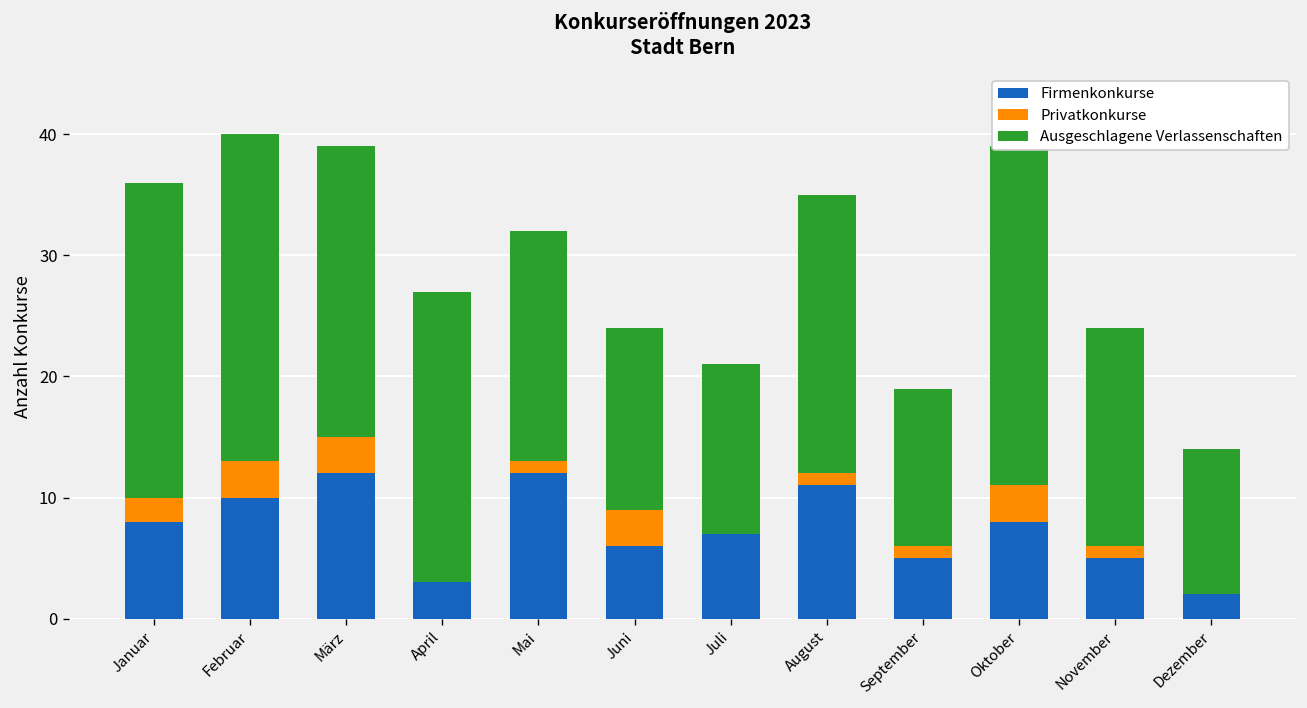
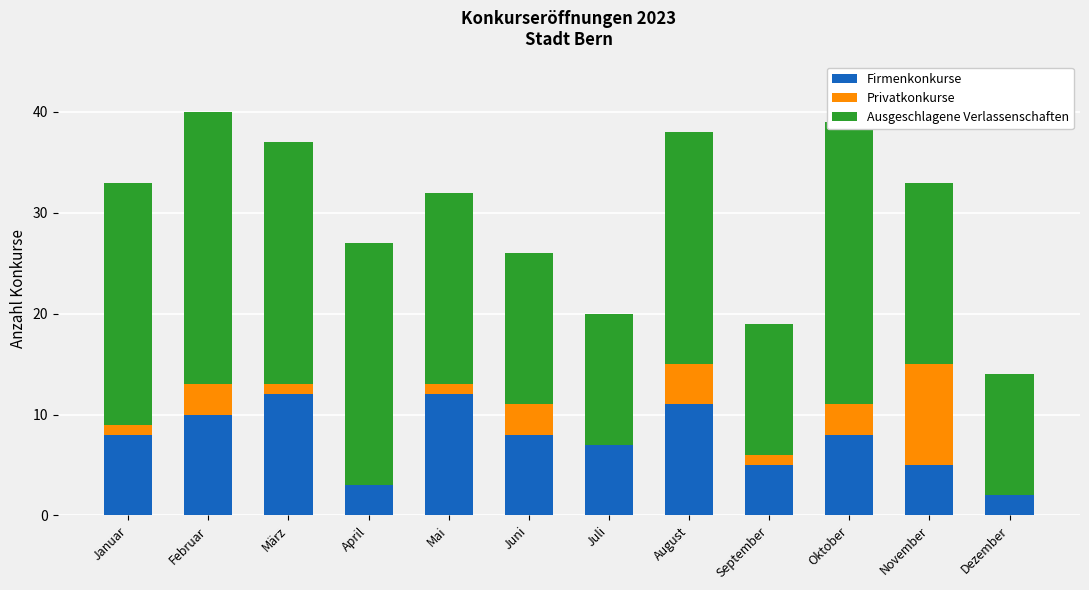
Privatkonkurse, Januar: 2 -> 1
Ausgeschlagene Verlassenschaften, Januar: 26 -> 24
Privatkonkurse, März: 3 -> 1
Firmenkonkurse, Juni: 6 -> 8
Ausgeschlagene Verlassenschaften, Juli: 14 -> 13
Privatkonkurse, August: 1 -> 4
Privatkonkurse, November: 1 -> 10
